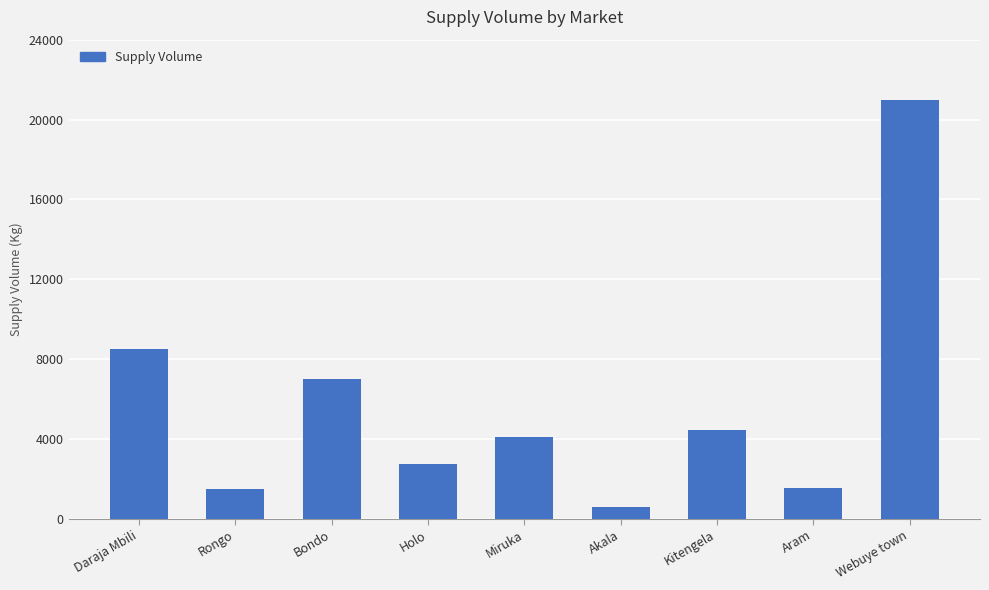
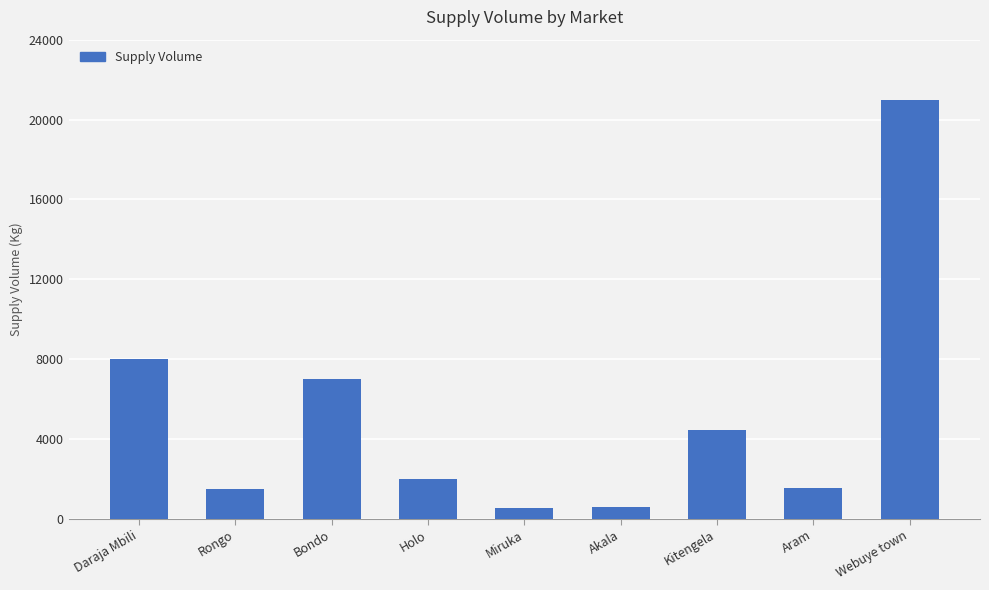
Daraja Mbili: 8500 -> 8000
Holo: 2800 -> 2000
Miruka: 4100 -> 500
